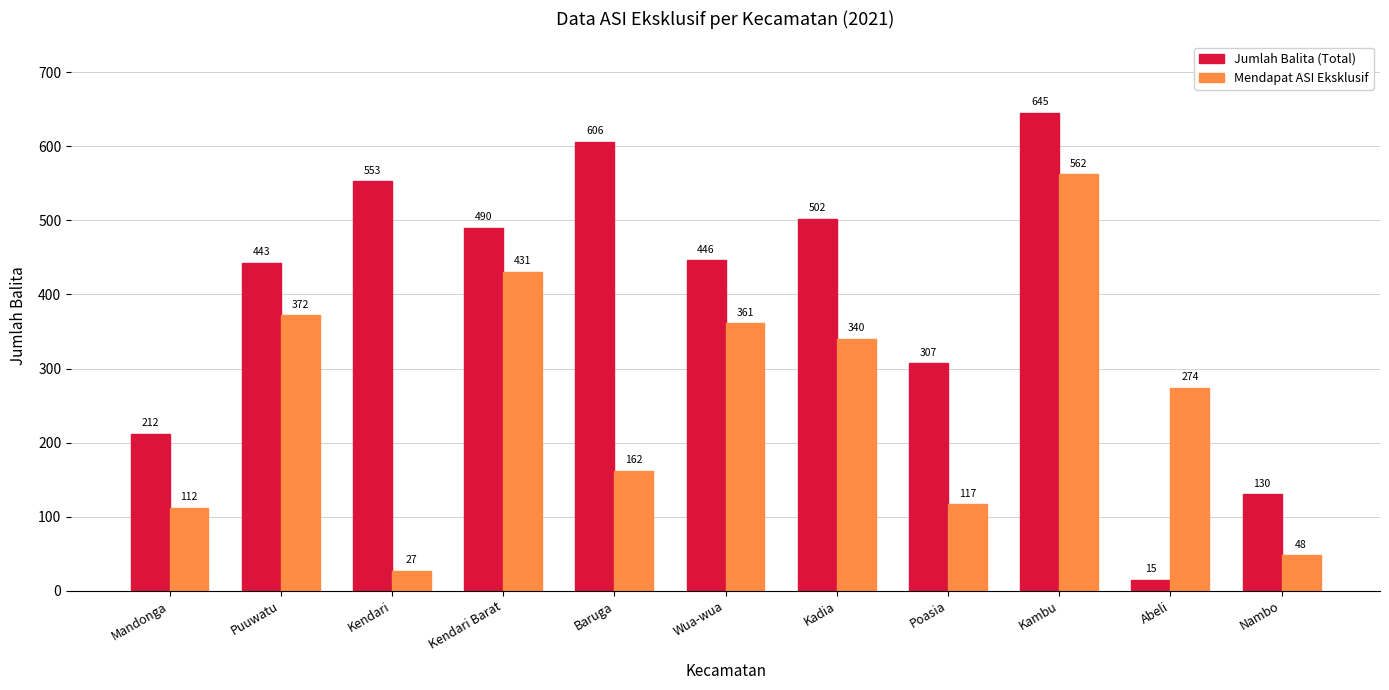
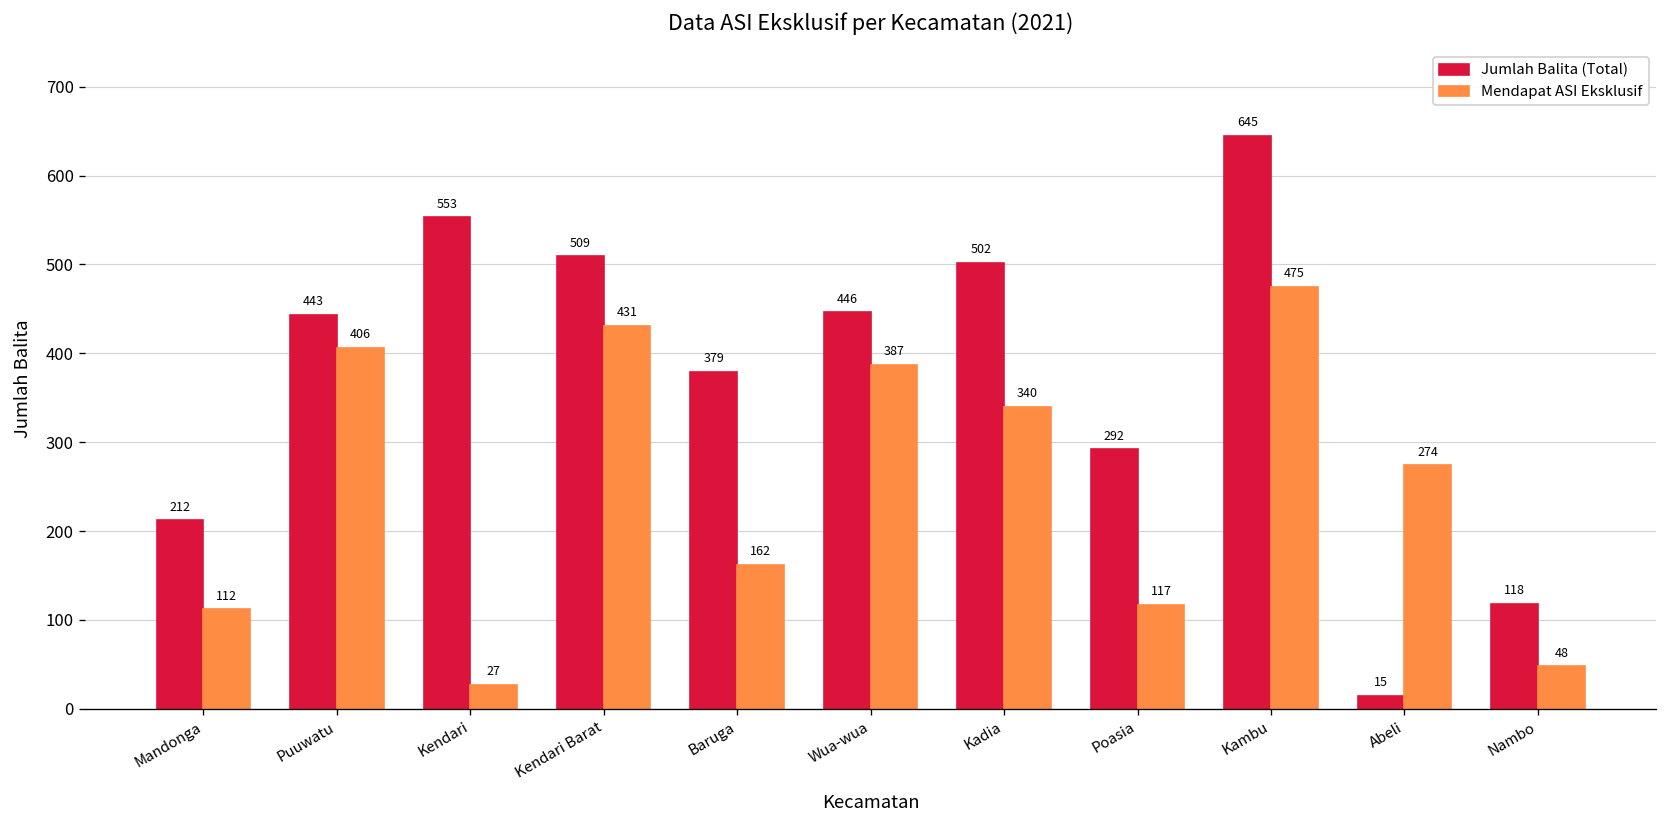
Mendapat ASI Eksklusif, Puuwatu: 372 -> 406
Jumlah Balita (Total), Kendari Barat: 490 -> 509
Jumlah Balita (Total), Baruga: 606 -> 379
Mendapat ASI Eksklusif, Wua-wua: 361 -> 387
Jumlah Balita (Total), Poasia: 307 -> 292
Mendapat ASI Eksklusif, Kambu: 562 -> 475
Jumlah Balita (Total), Nambo: 130 -> 118
